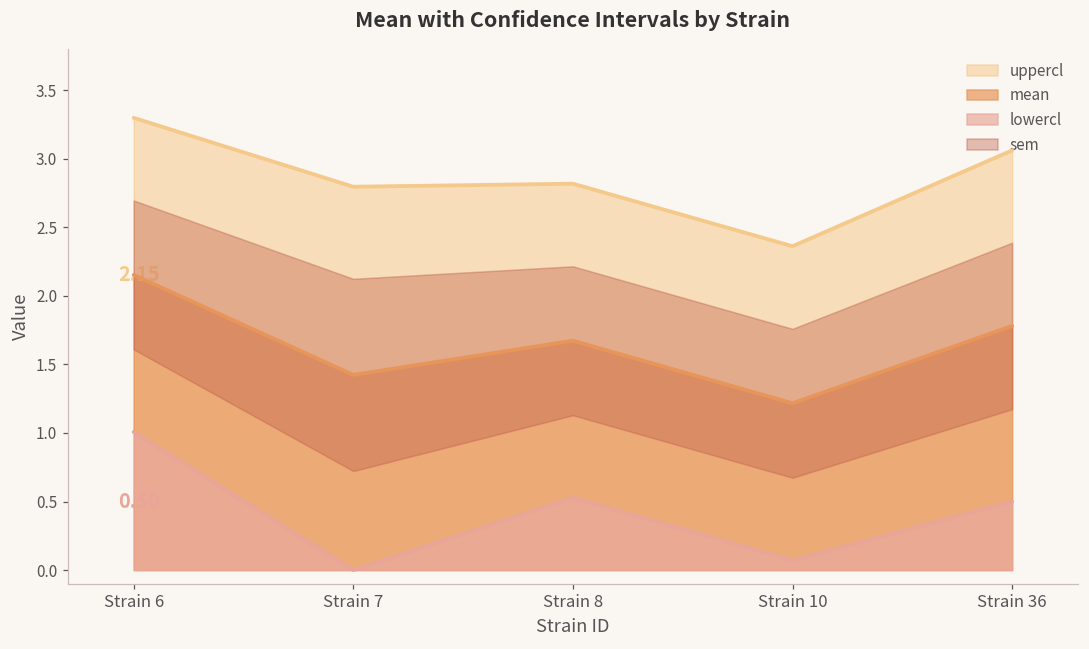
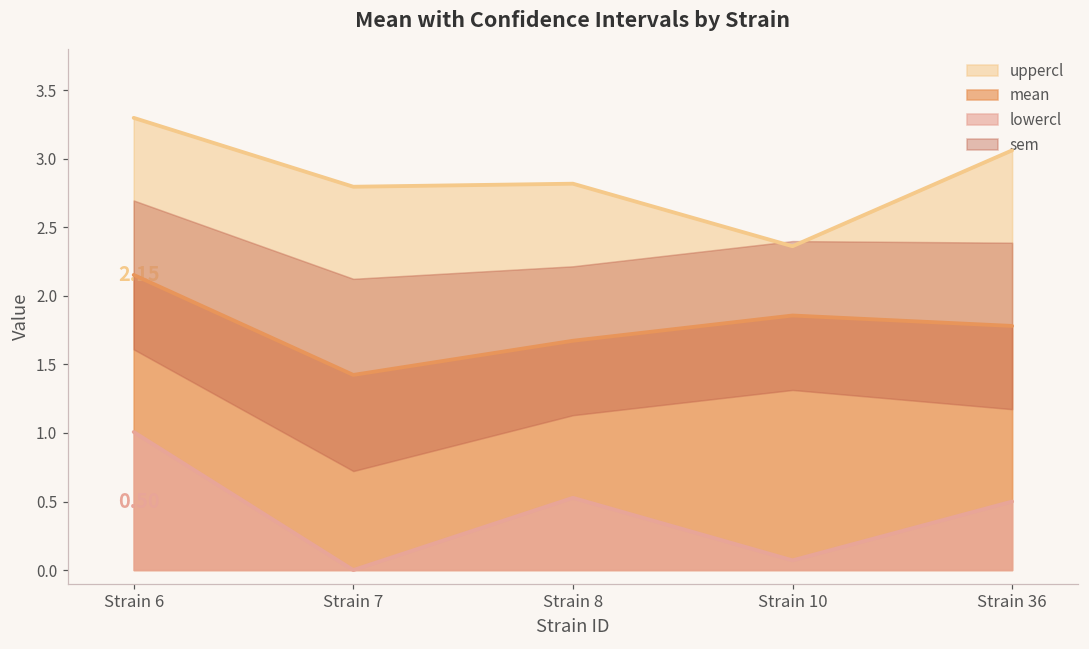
mean, Strain 10: 1.22 -> 1.86
